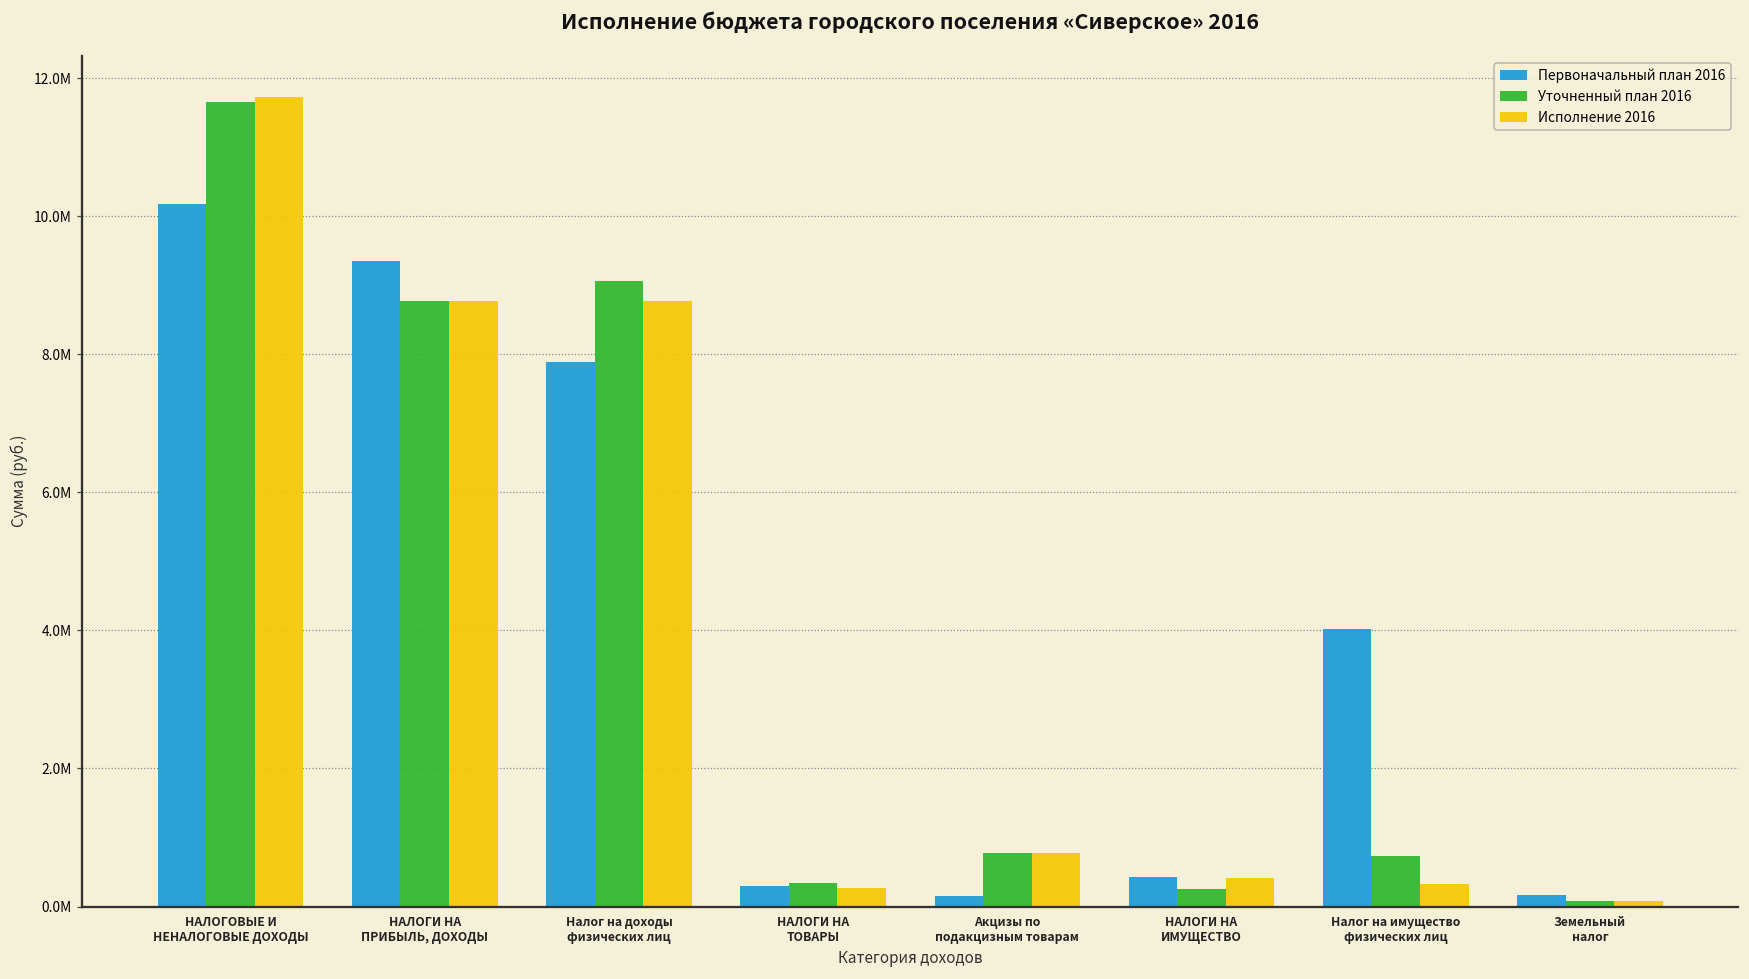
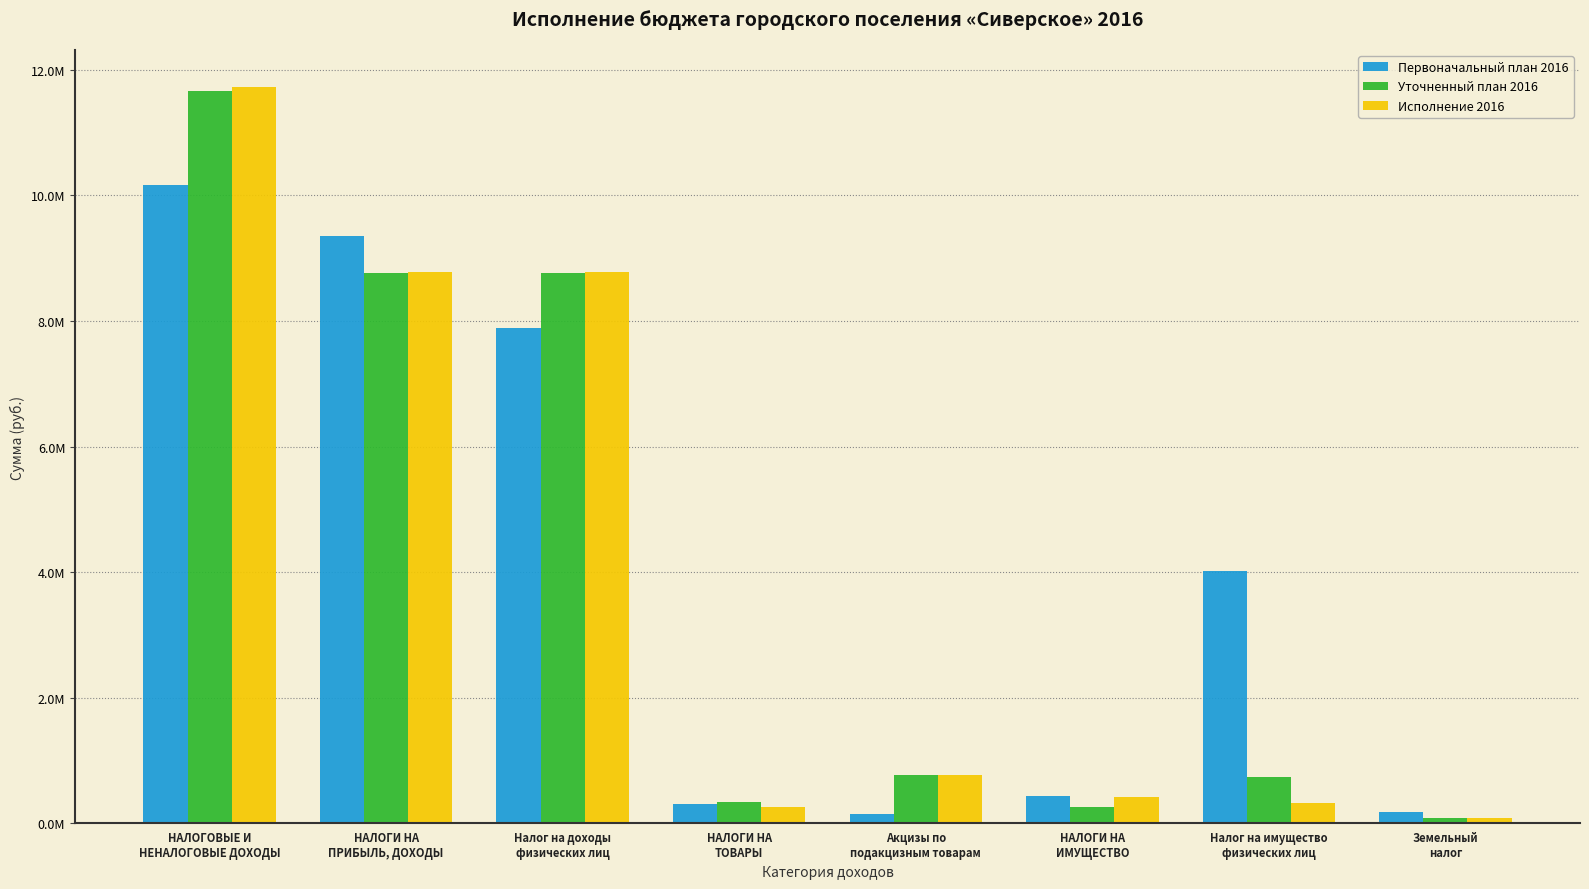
Уточненный план 2016, Налог на доходы физических лиц: 9100000 -> 8800000
